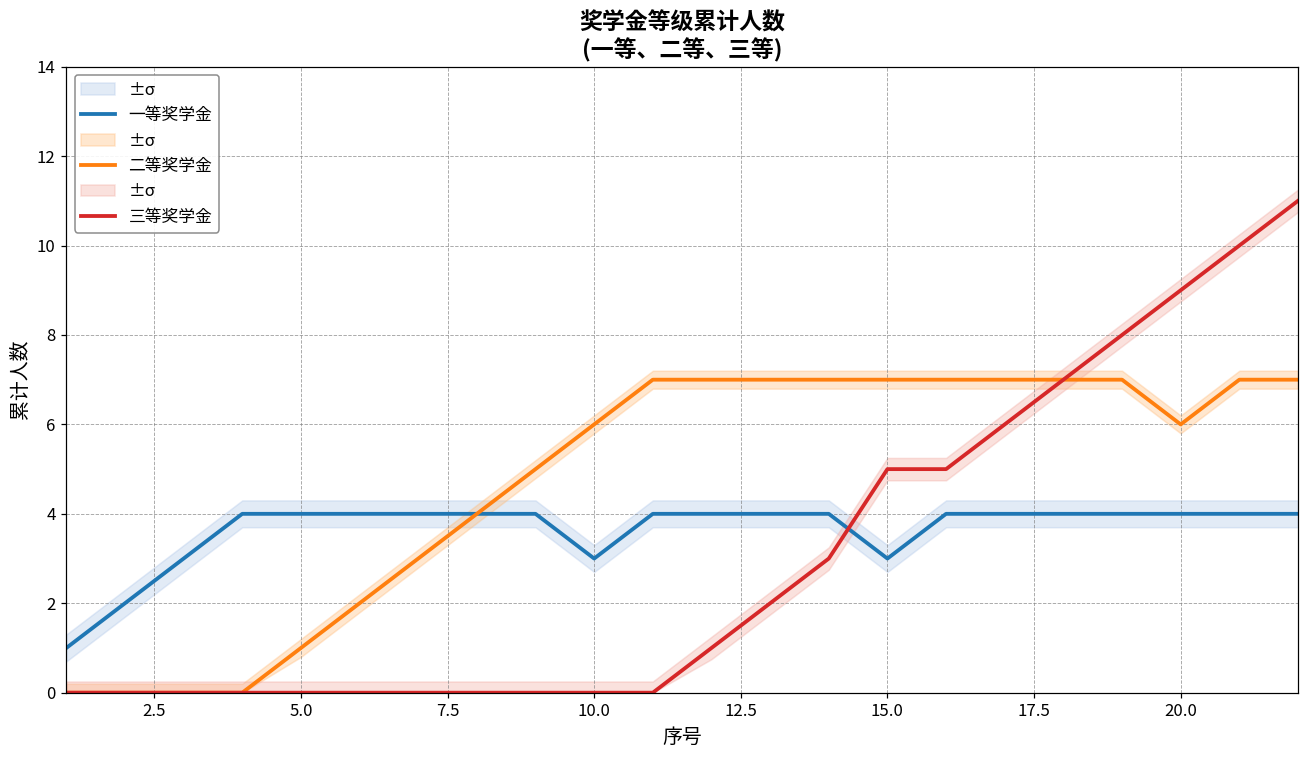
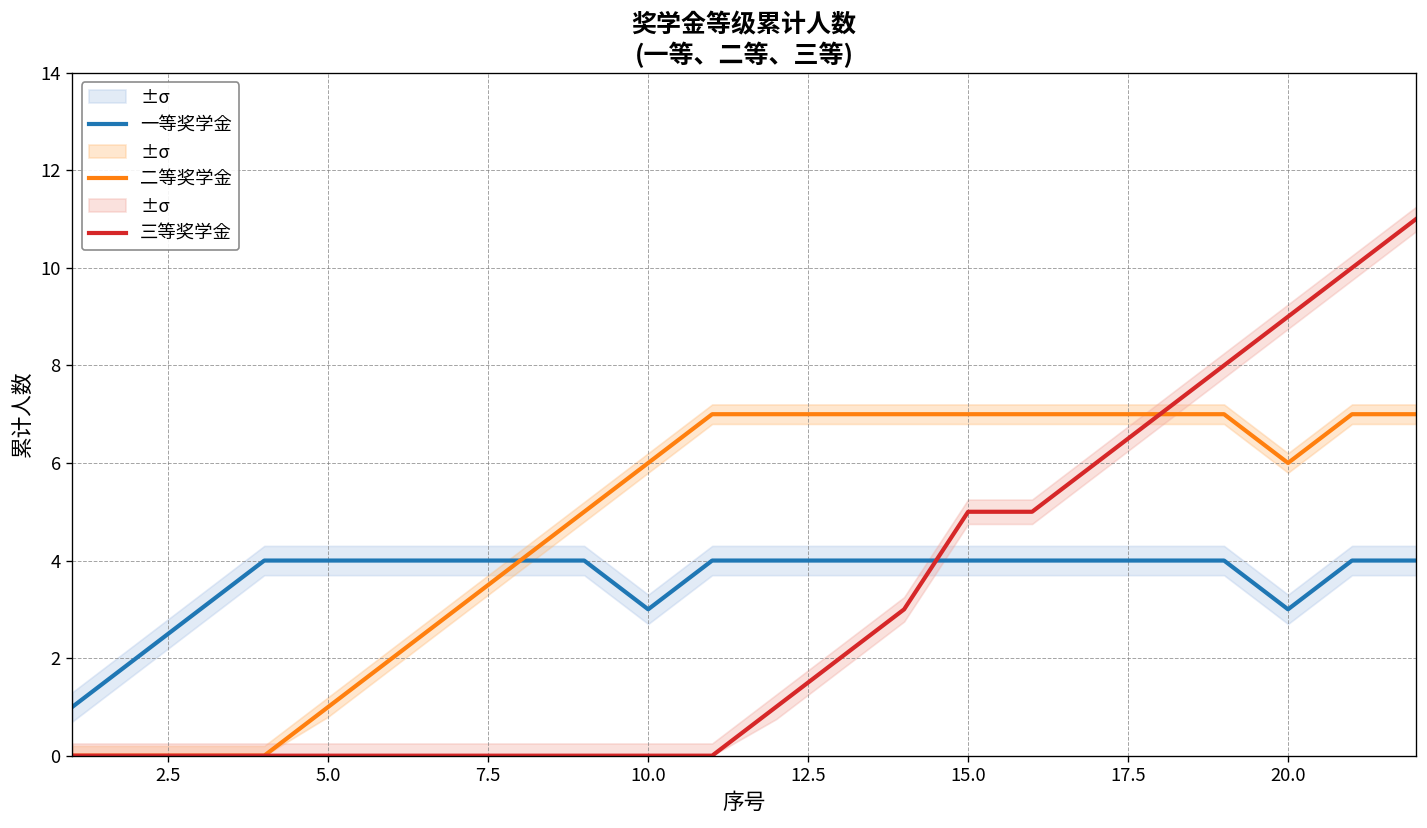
一等奖学金, 15.0: 3 -> 4
一等奖学金, 20.0: 4 -> 3
